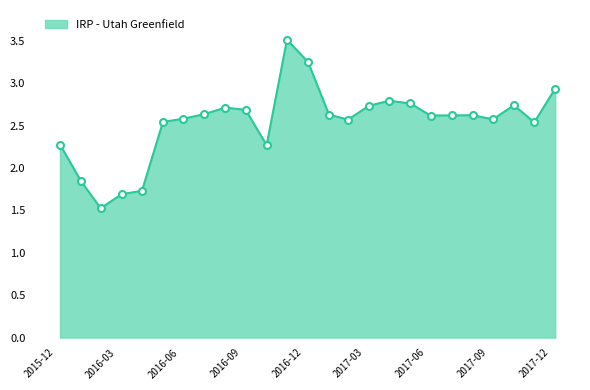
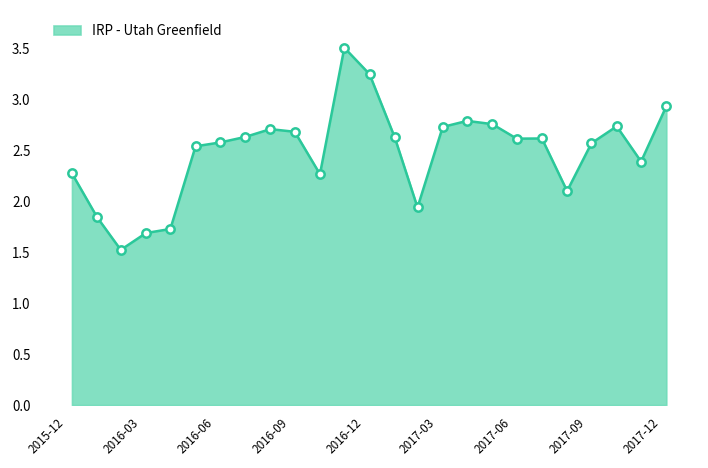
2017-03: 2.6 -> 1.9
2017-09: 2.6 -> 2.1
2017-12: 2.5 -> 2.4
